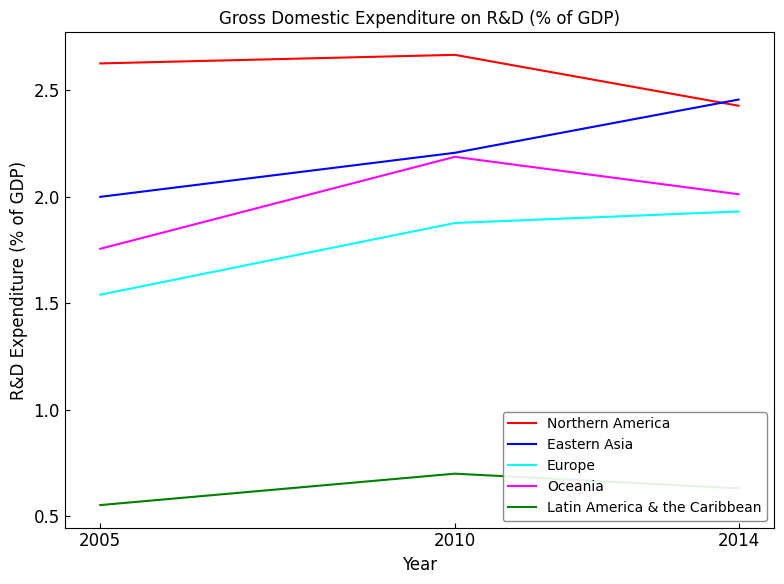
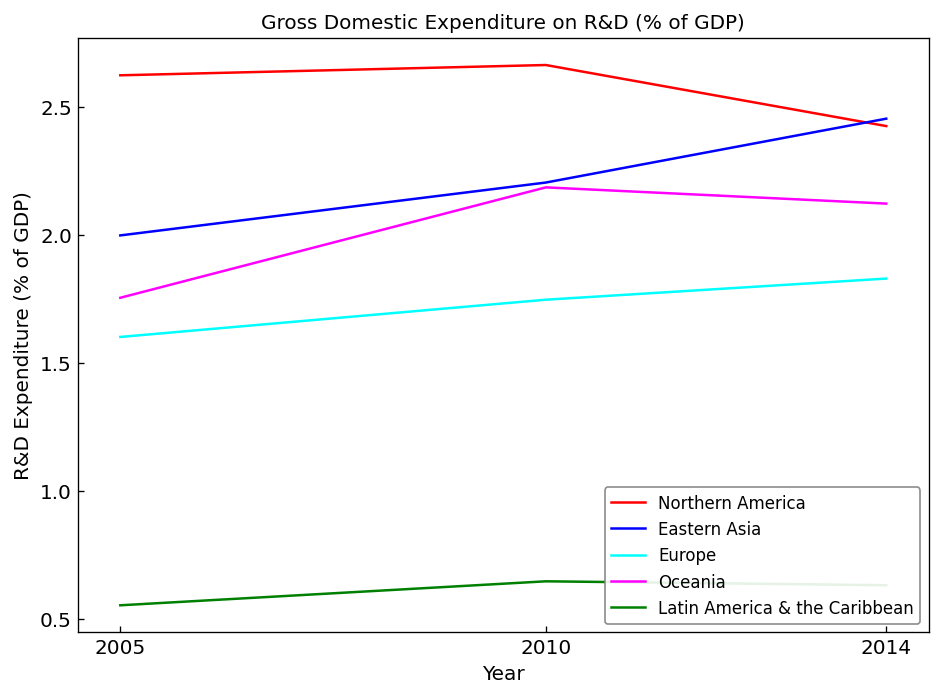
Europe, 2005: 1.54 -> 1.60
Europe, 2010: 1.88 -> 1.75
Latin America & the Caribbean, 2010: 0.70 -> 0.65
Europe, 2014: 1.93 -> 1.83
Oceania, 2014: 2.01 -> 2.12
